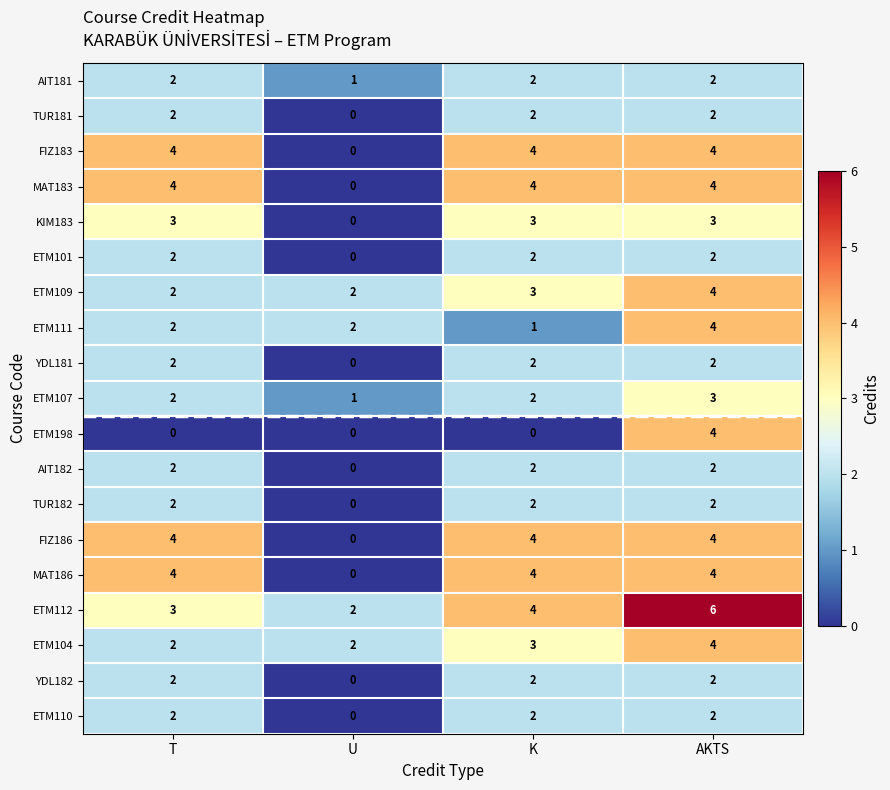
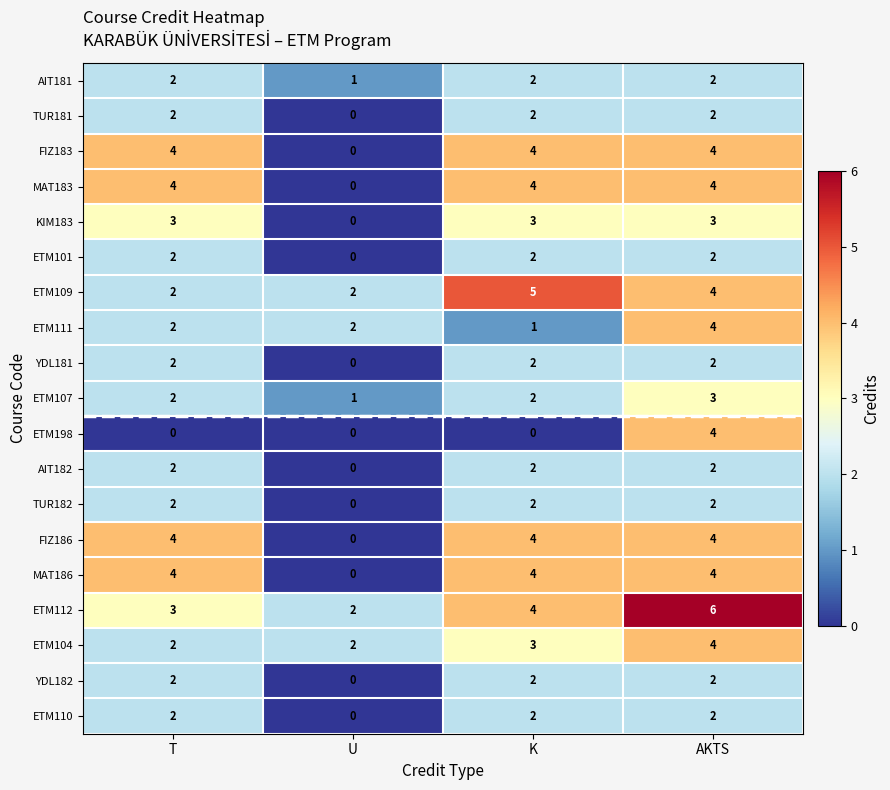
ETM109, K: 3 -> 5
